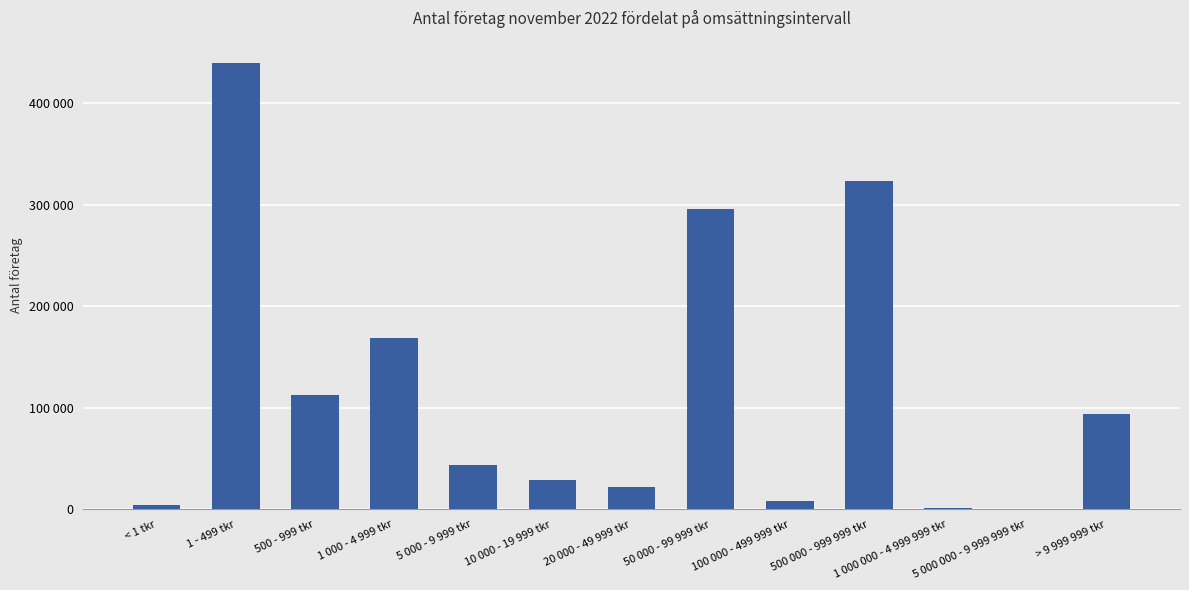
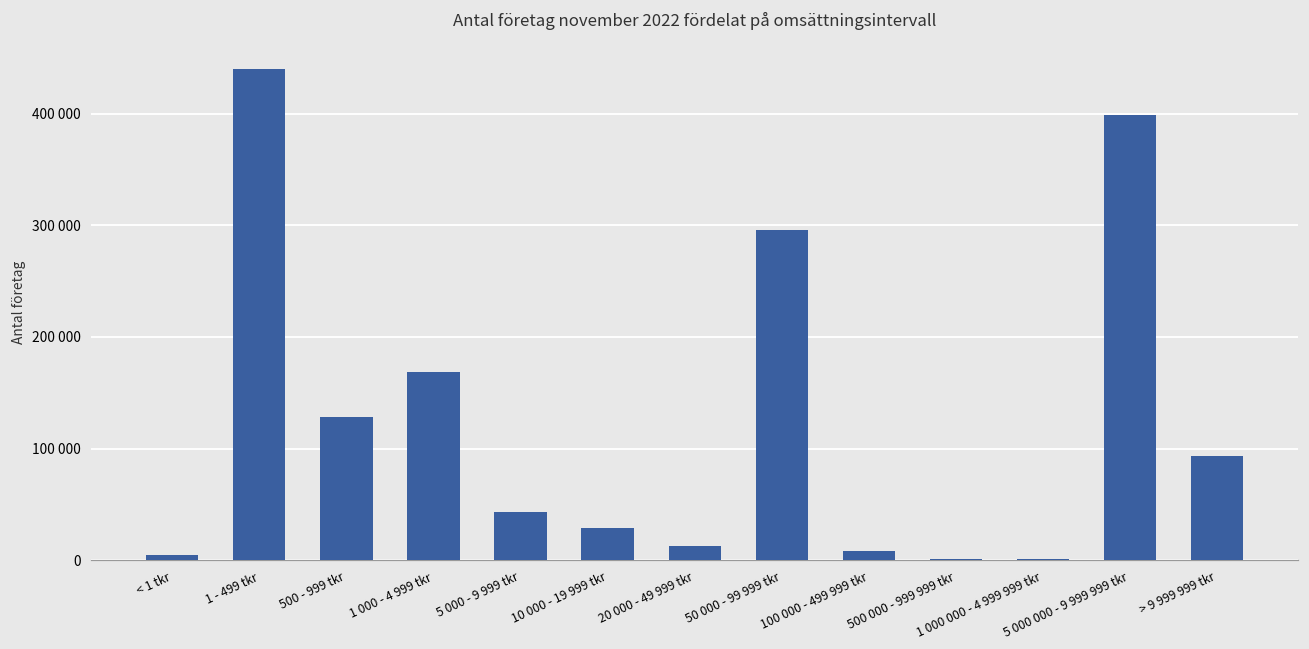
500 - 999 tkr: 112000 -> 129000
20 000 - 49 999 tkr: 22000 -> 13000
500 000 - 999 999 tkr: 324000 -> 1000
5 000 000 - 9 999 999 tkr: 0 -> 399000
